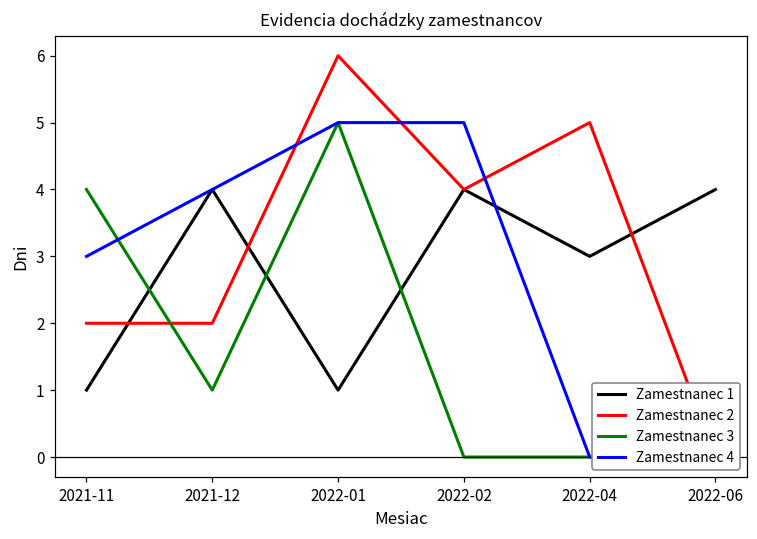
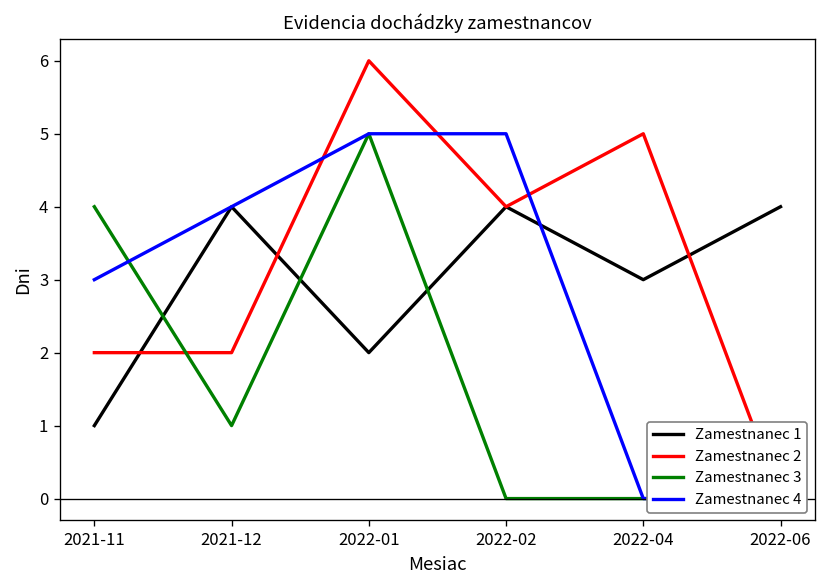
Zamestnanec 1, 2022-01: 1 -> 2
